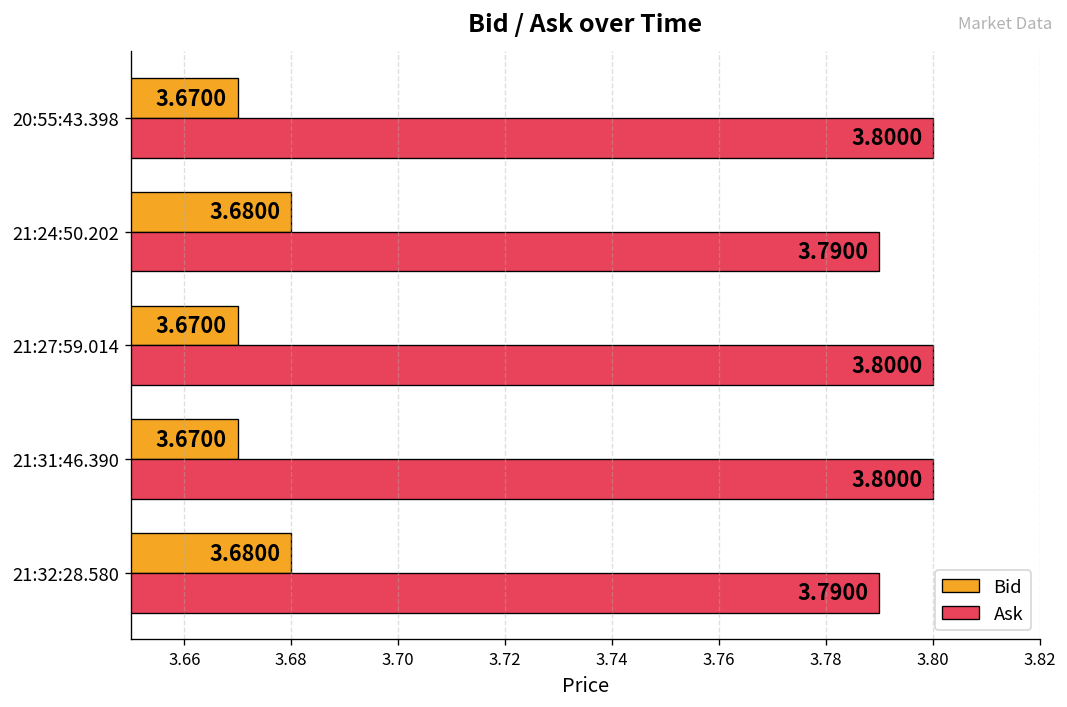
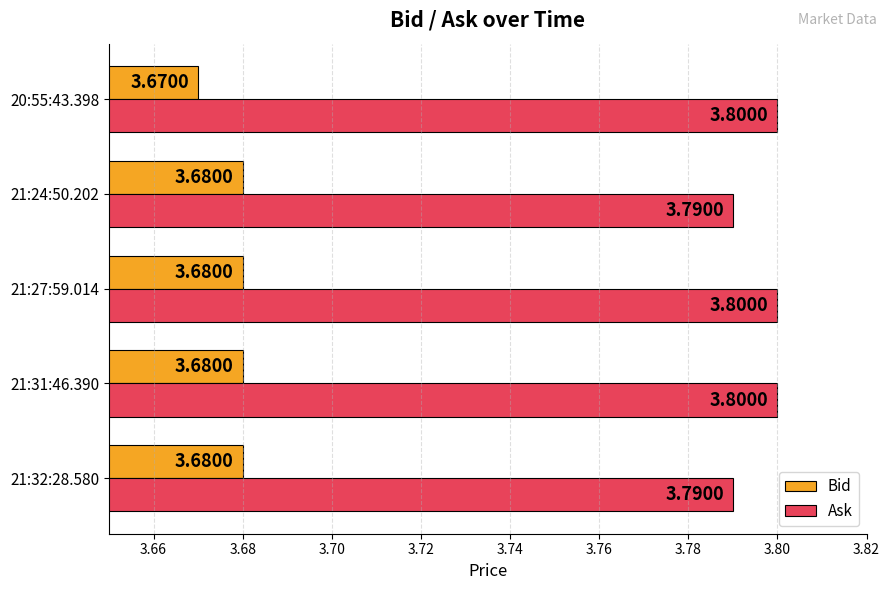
Bid, 21:27:59.014: 3.6700 -> 3.6800
Bid, 21:31:46.390: 3.6700 -> 3.6800
